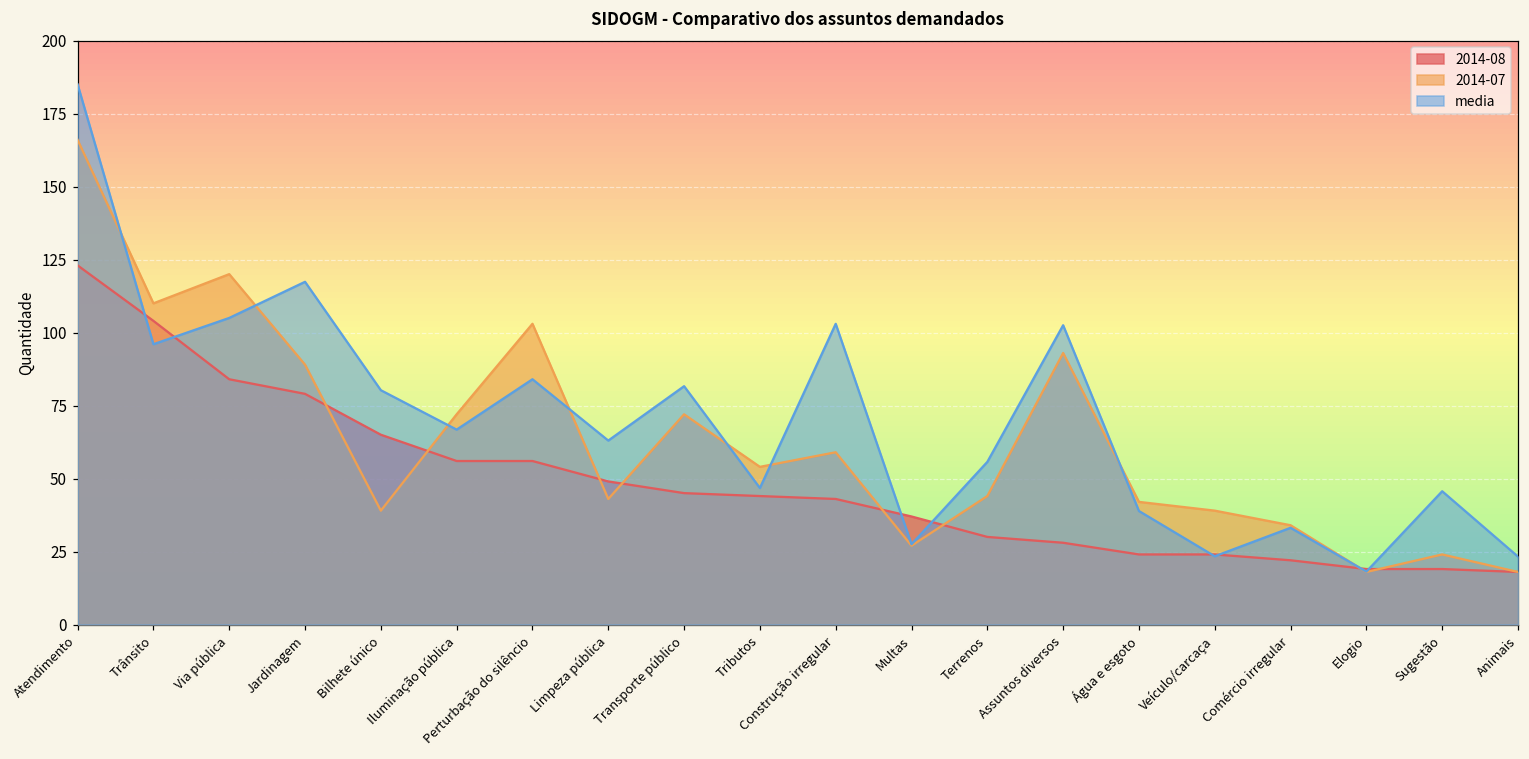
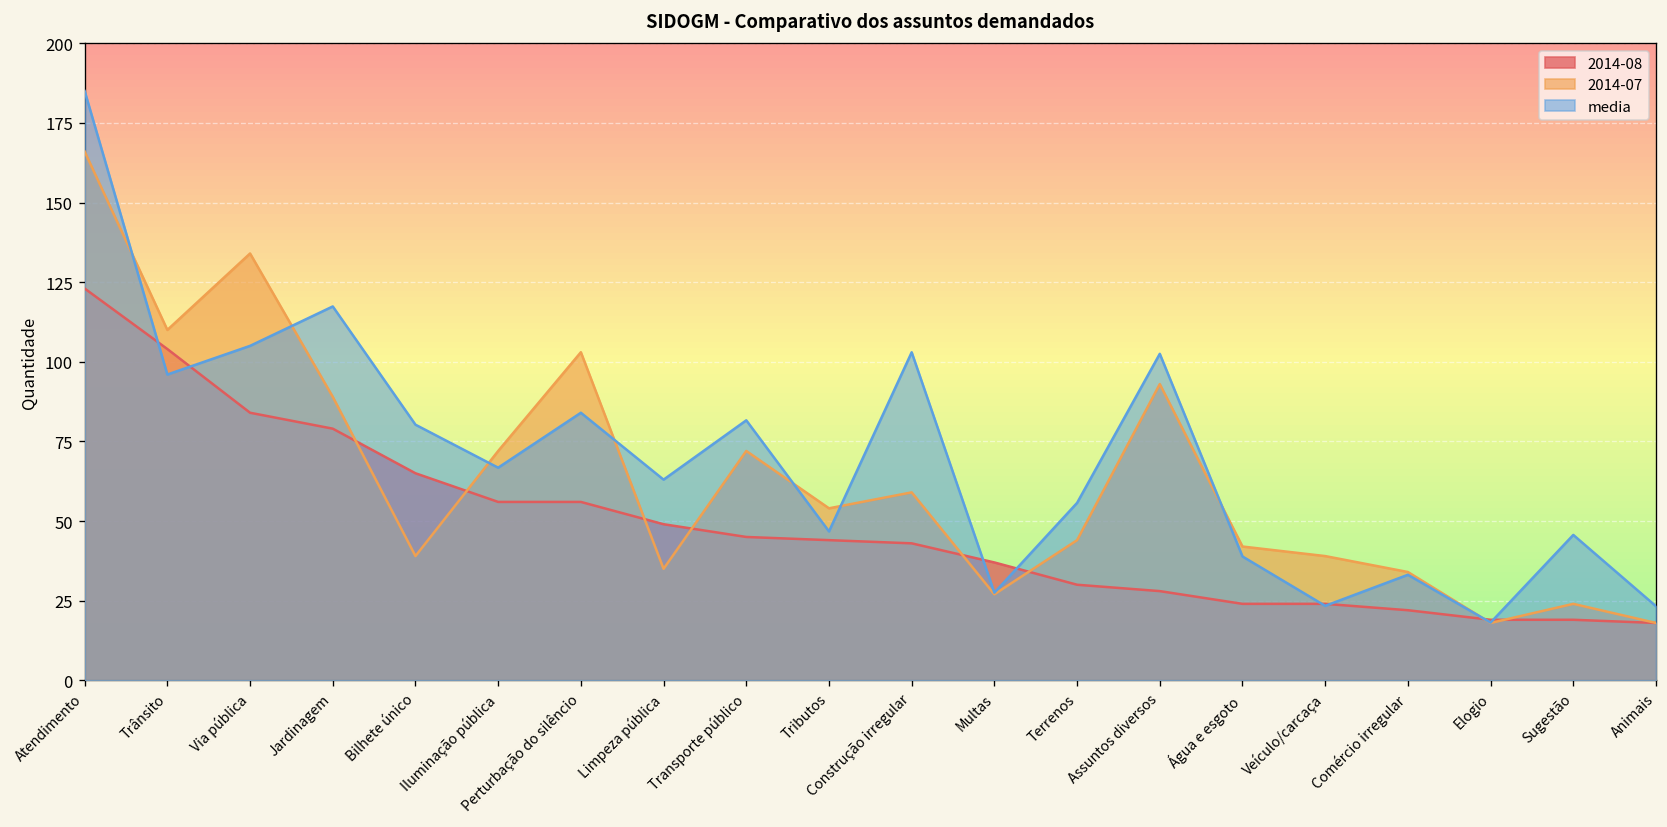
2014-07, Via pública: 120 -> 134
2014-07, Limpeza pública: 43 -> 35
